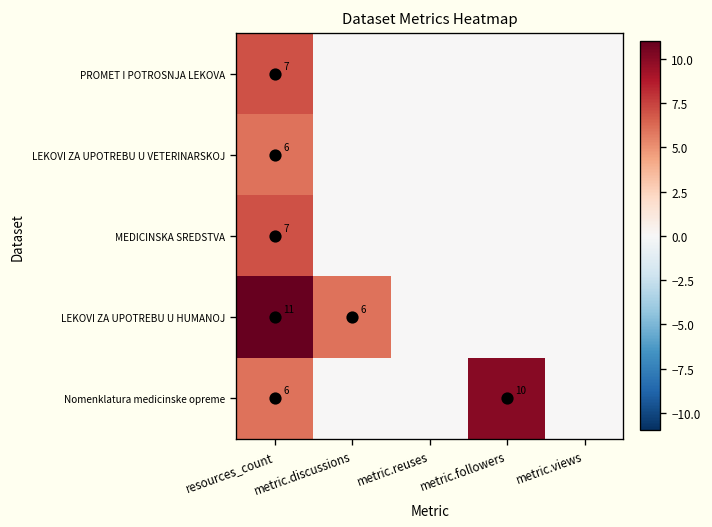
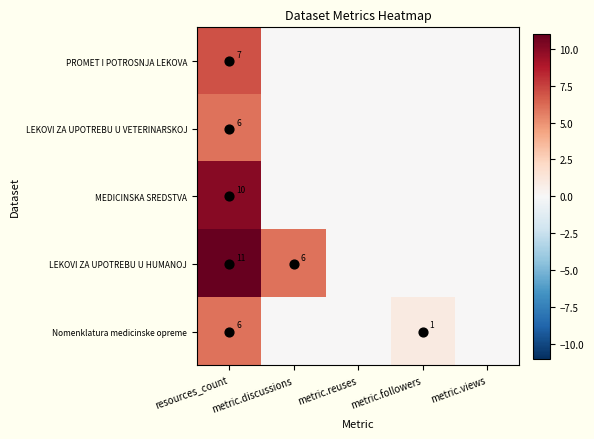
MEDICINSKA SREDSTVA, resources_count: 7 -> 10
Nomenklatura medicinske opreme, metric.followers: 10 -> 1
